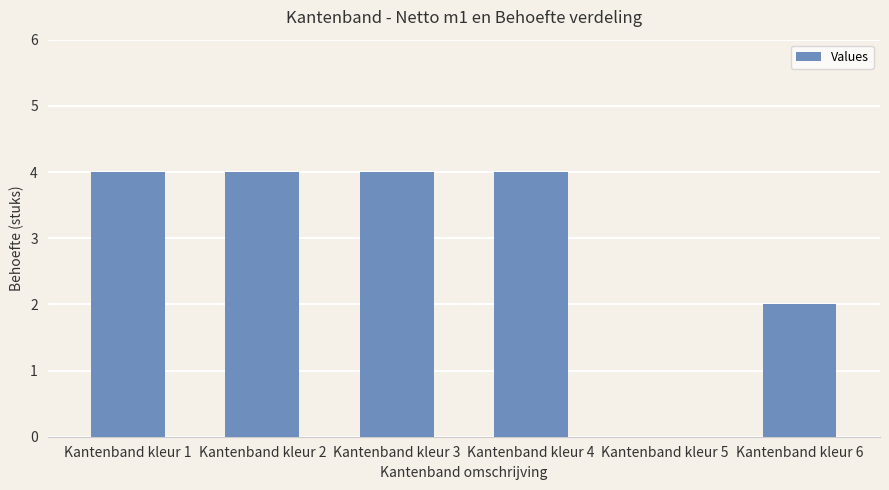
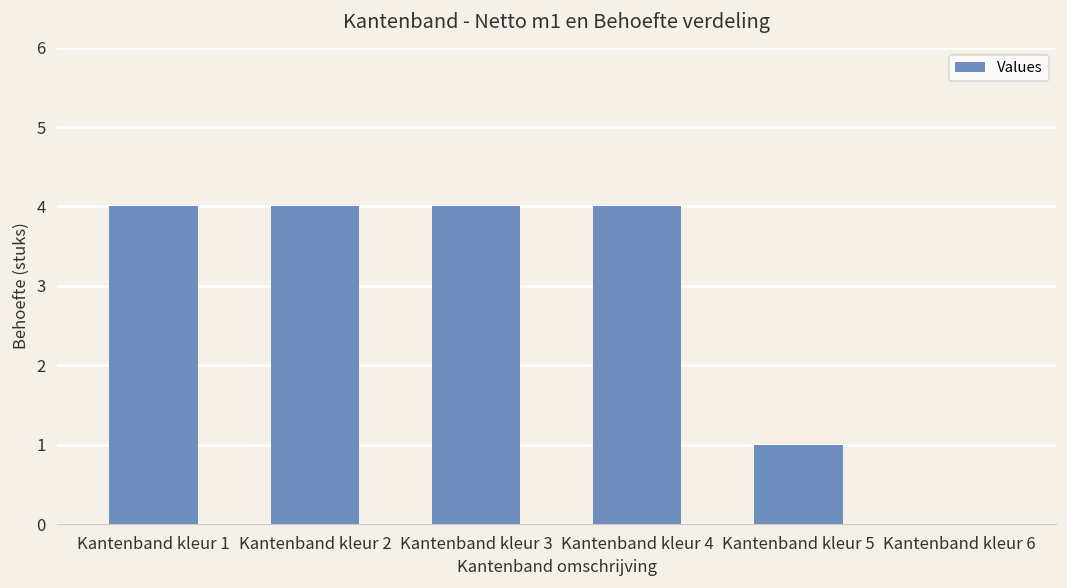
Kantenband kleur 5: 0 -> 1
Kantenband kleur 6: 2 -> 0
